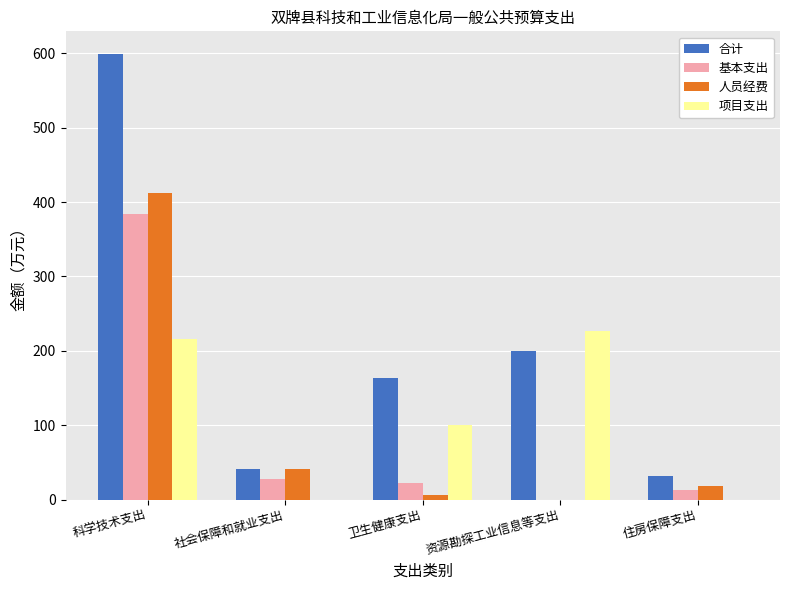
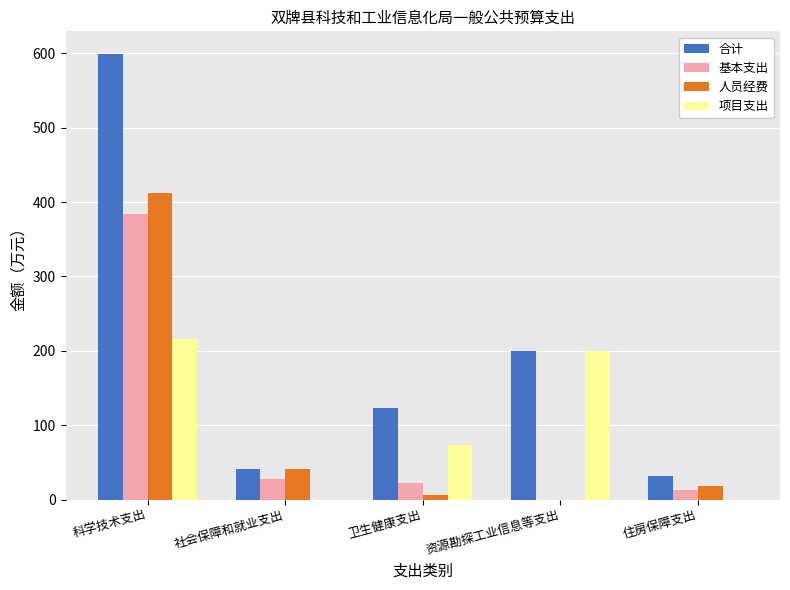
合计, 卫生健康支出: 160 -> 120
项目支出, 卫生健康支出: 100 -> 70
项目支出, 资源勘探工业信息等支出: 230 -> 200
